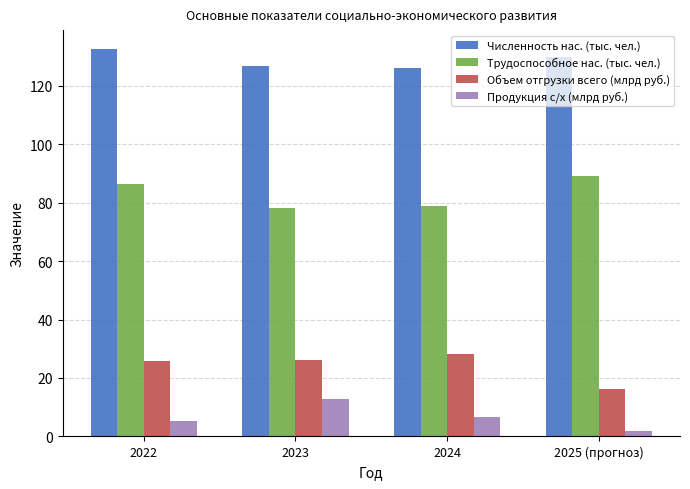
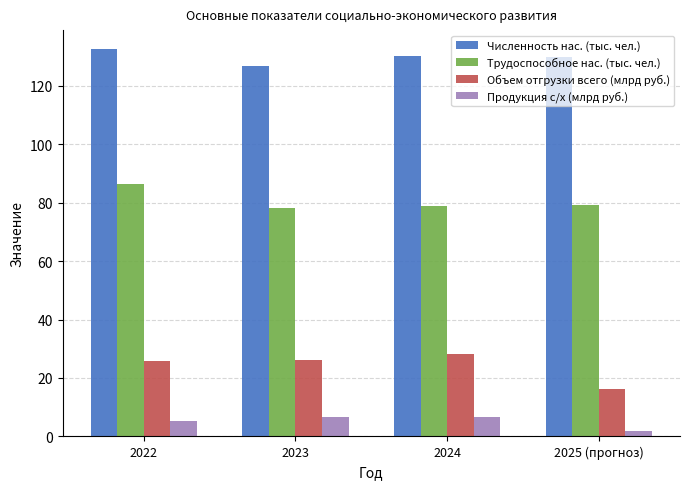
Продукция с/х (млрд руб.), 2023: 13 -> 7
Численность нас. (тыс. чел.), 2024: 126 -> 130
Трудоспособное нас. (тыс. чел.), 2025 (прогноз): 89 -> 79
